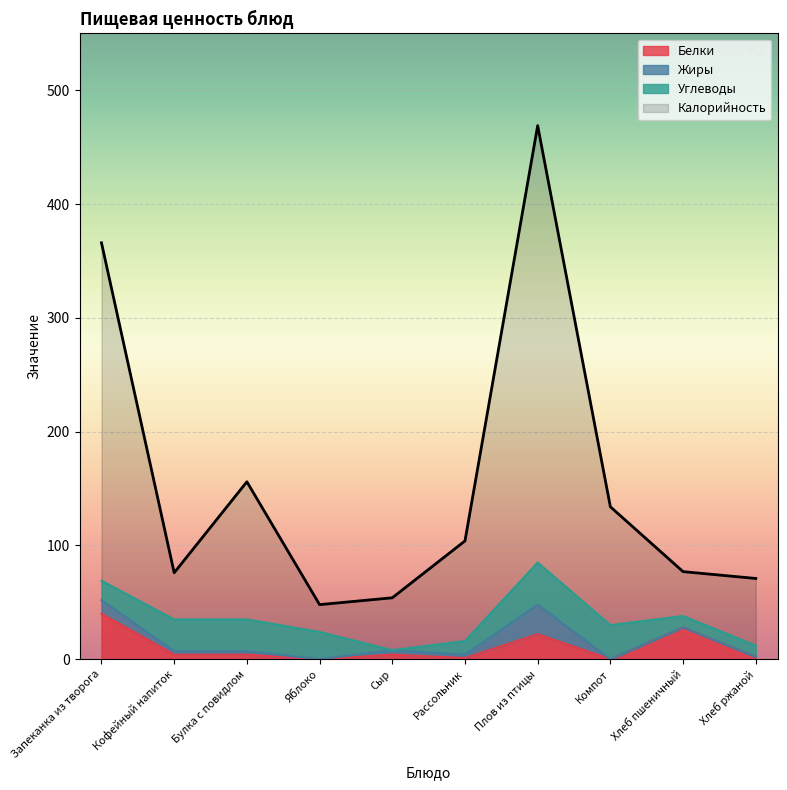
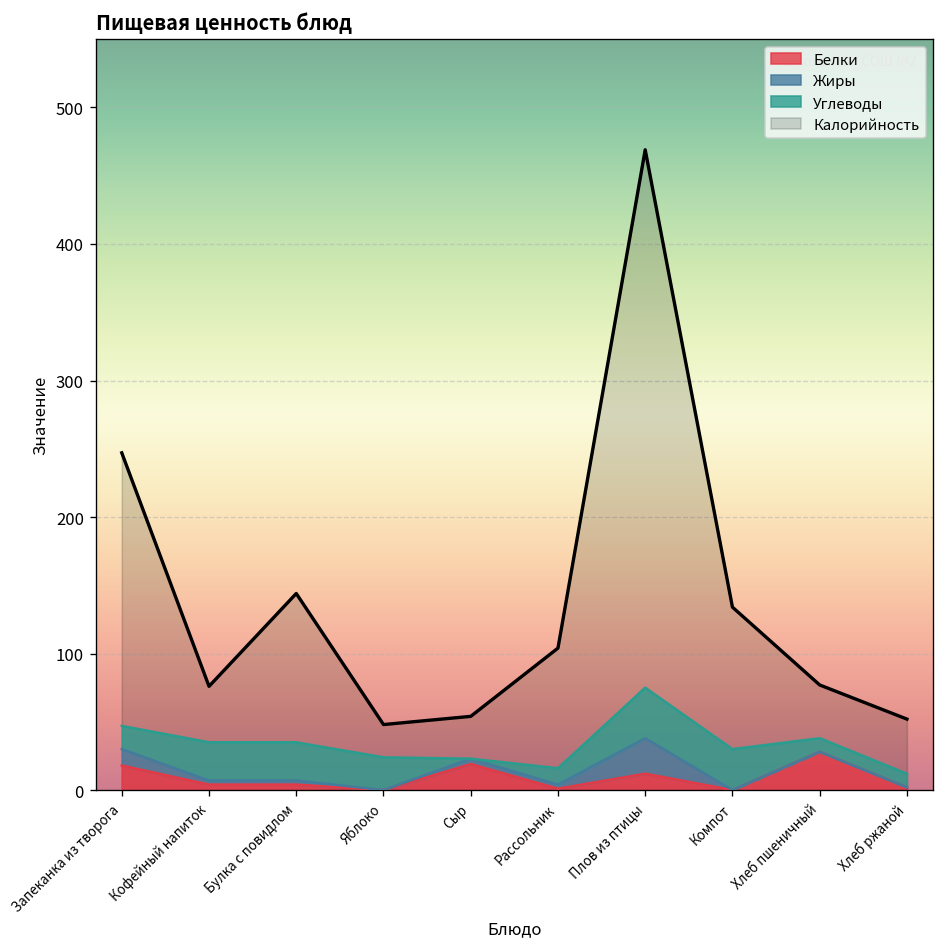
Белки, Запеканка из творога: 40 -> 18
Калорийность, Запеканка из творога: 366 -> 247
Калорийность, Булка с повидлом: 156 -> 144
Белки, Сыр: 4 -> 19
Белки, Плов из птицы: 22 -> 12
Калорийность, Хлеб ржаной: 71 -> 52
